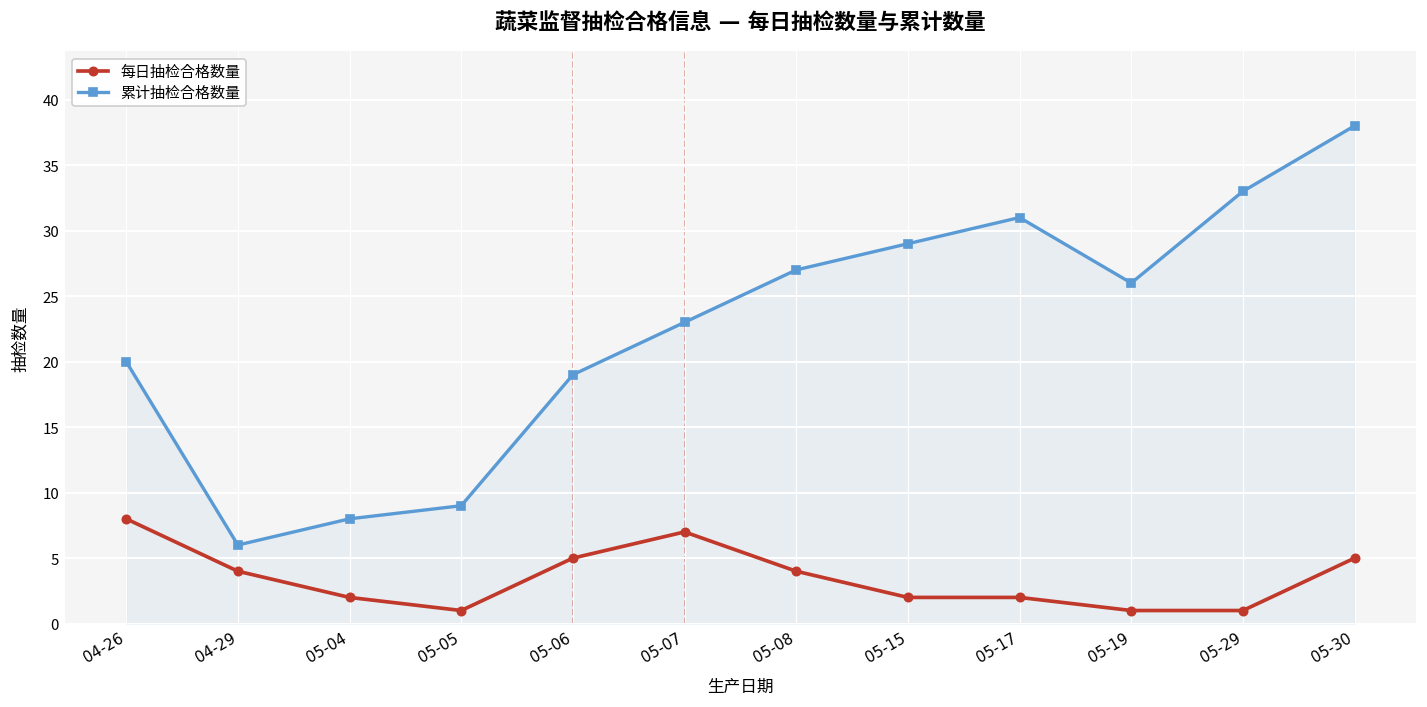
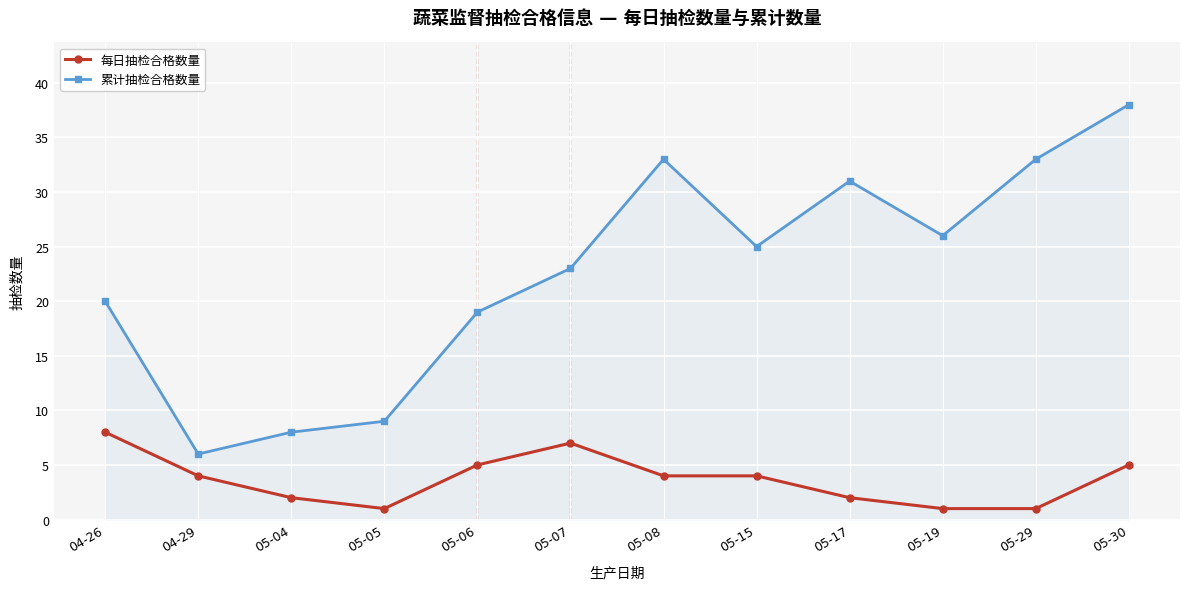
累计抽检合格数量, 05-08: 27 -> 33
每日抽检合格数量, 05-15: 2 -> 4
累计抽检合格数量, 05-15: 29 -> 25
